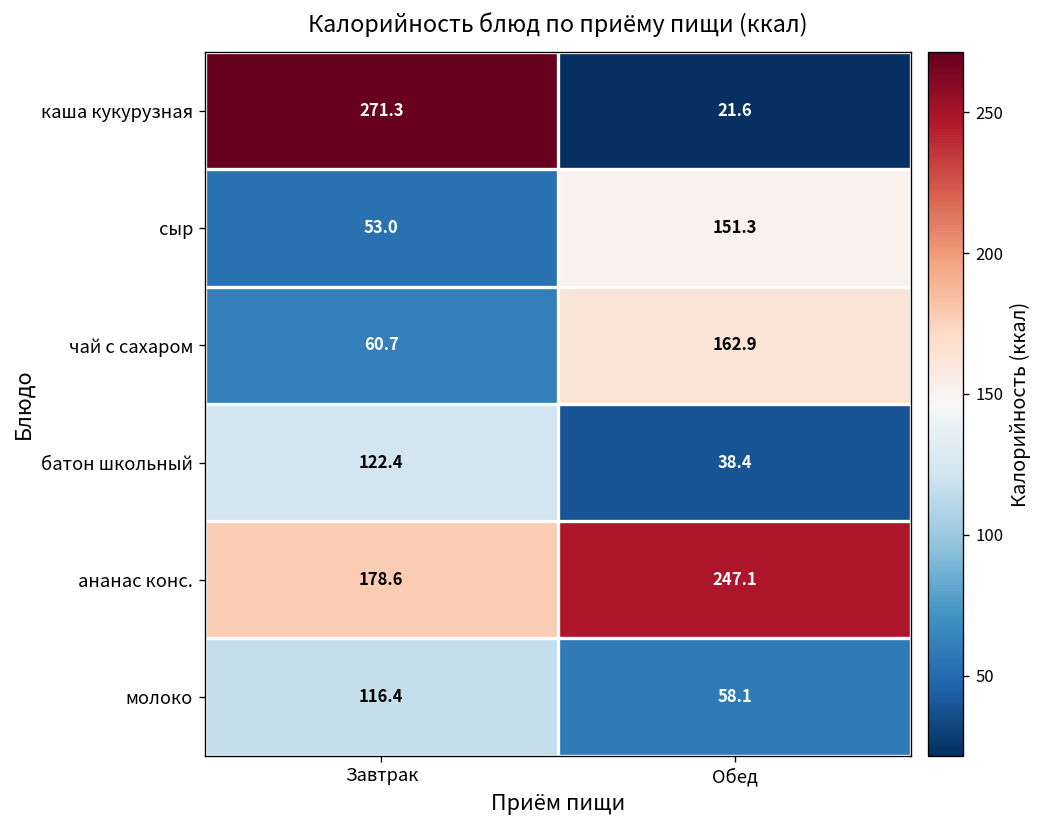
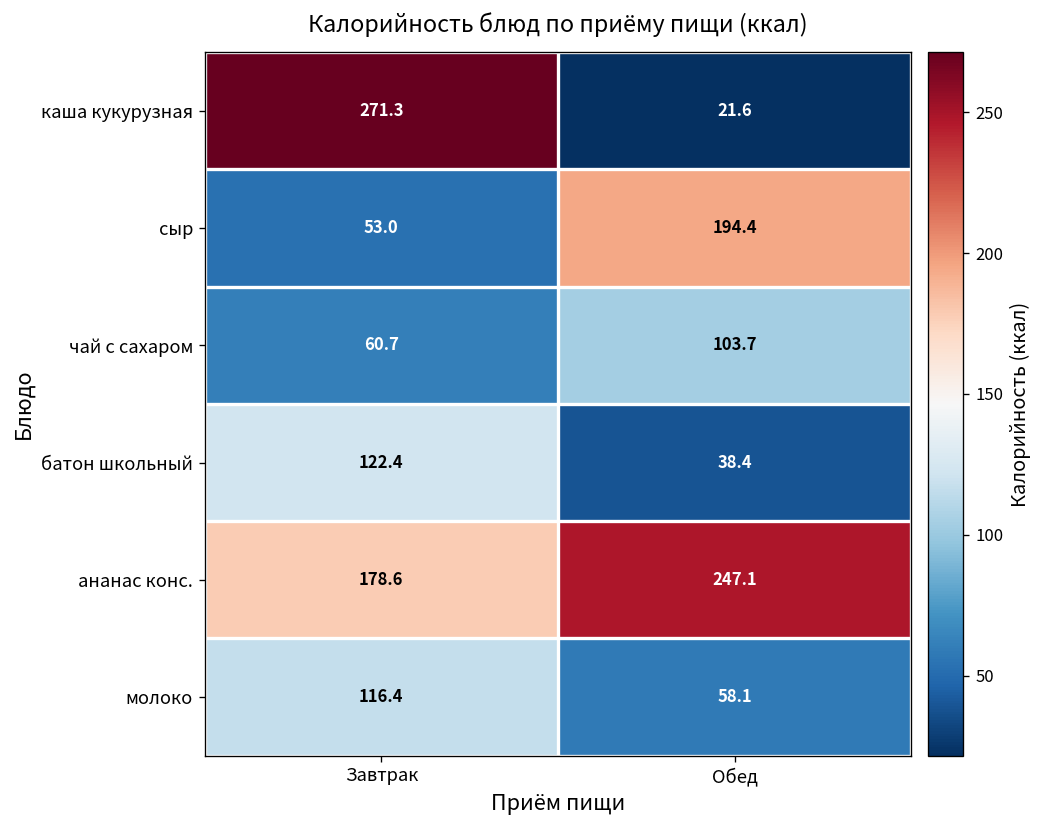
сыр, Обед: 151.3 -> 194.4
чай с сахаром, Обед: 162.9 -> 103.7
